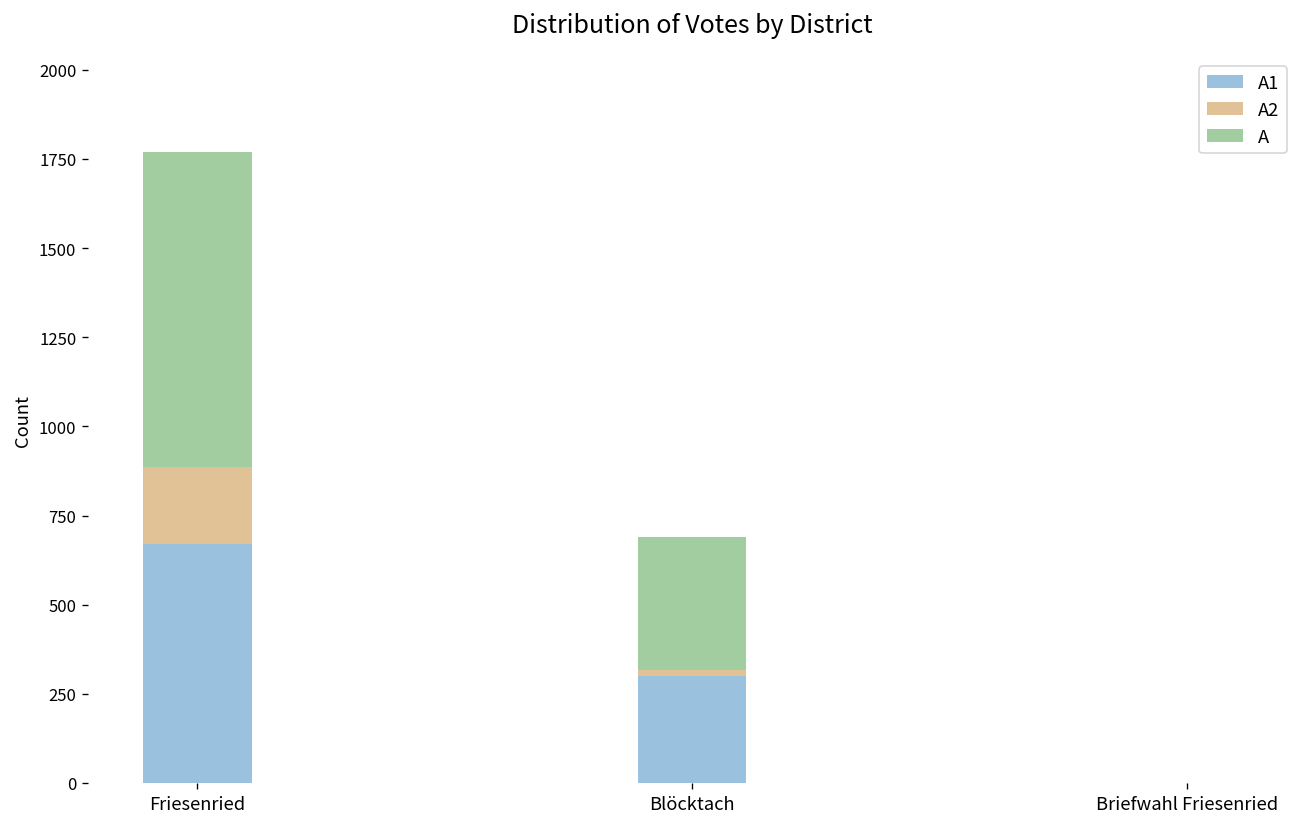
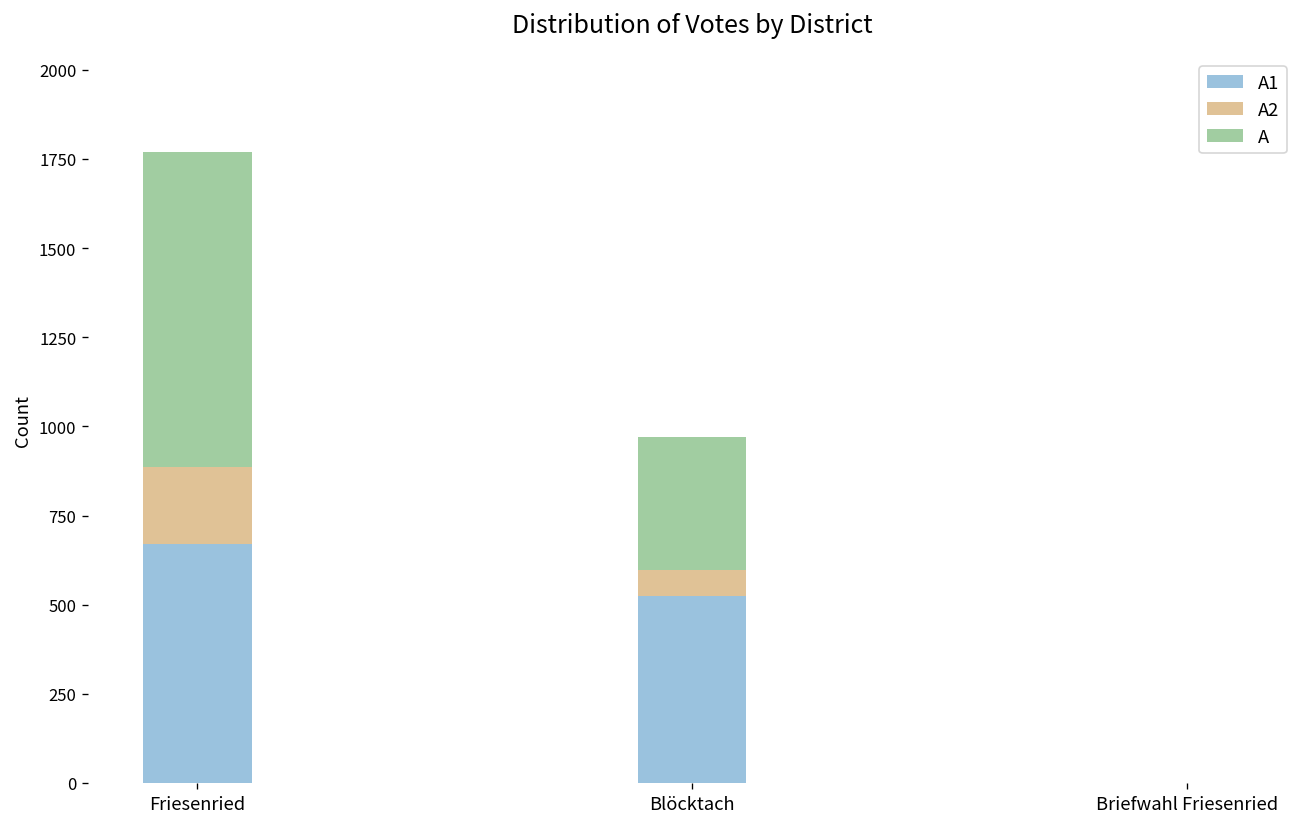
A1, Blöcktach: 300 -> 520
A2, Blöcktach: 20 -> 70
